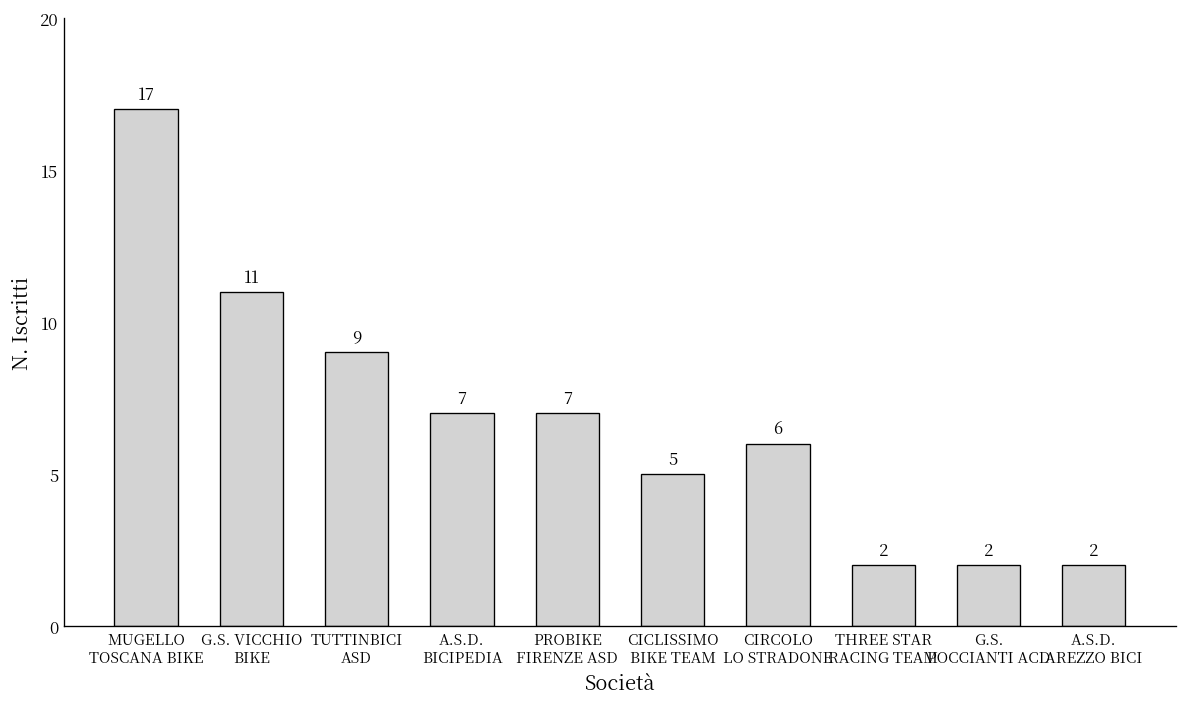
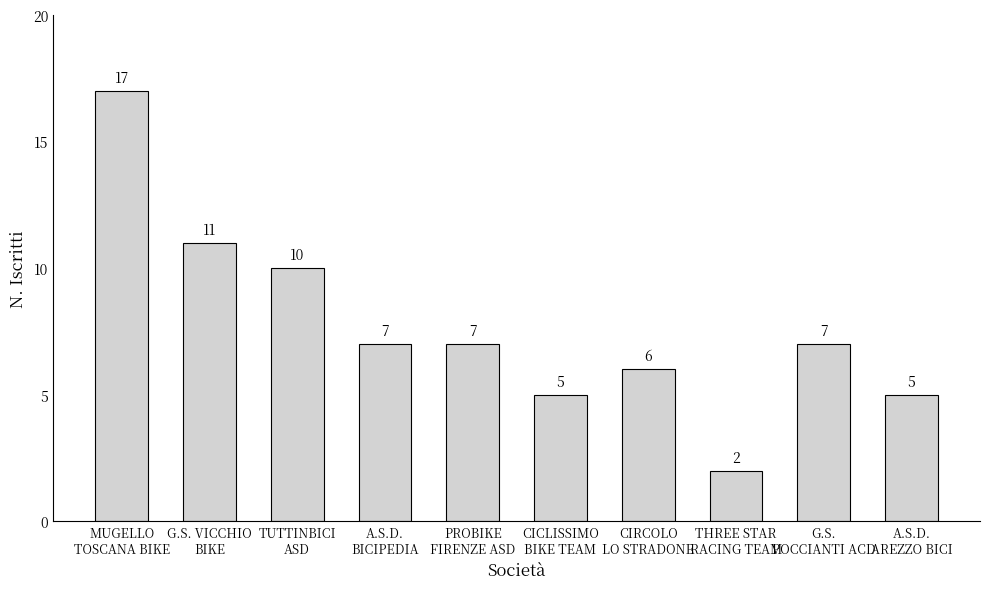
TUTTINBICI ASD: 9 -> 10
G.S. POCCIANTI ACD: 2 -> 7
A.S.D. AREZZO BICI: 2 -> 5
